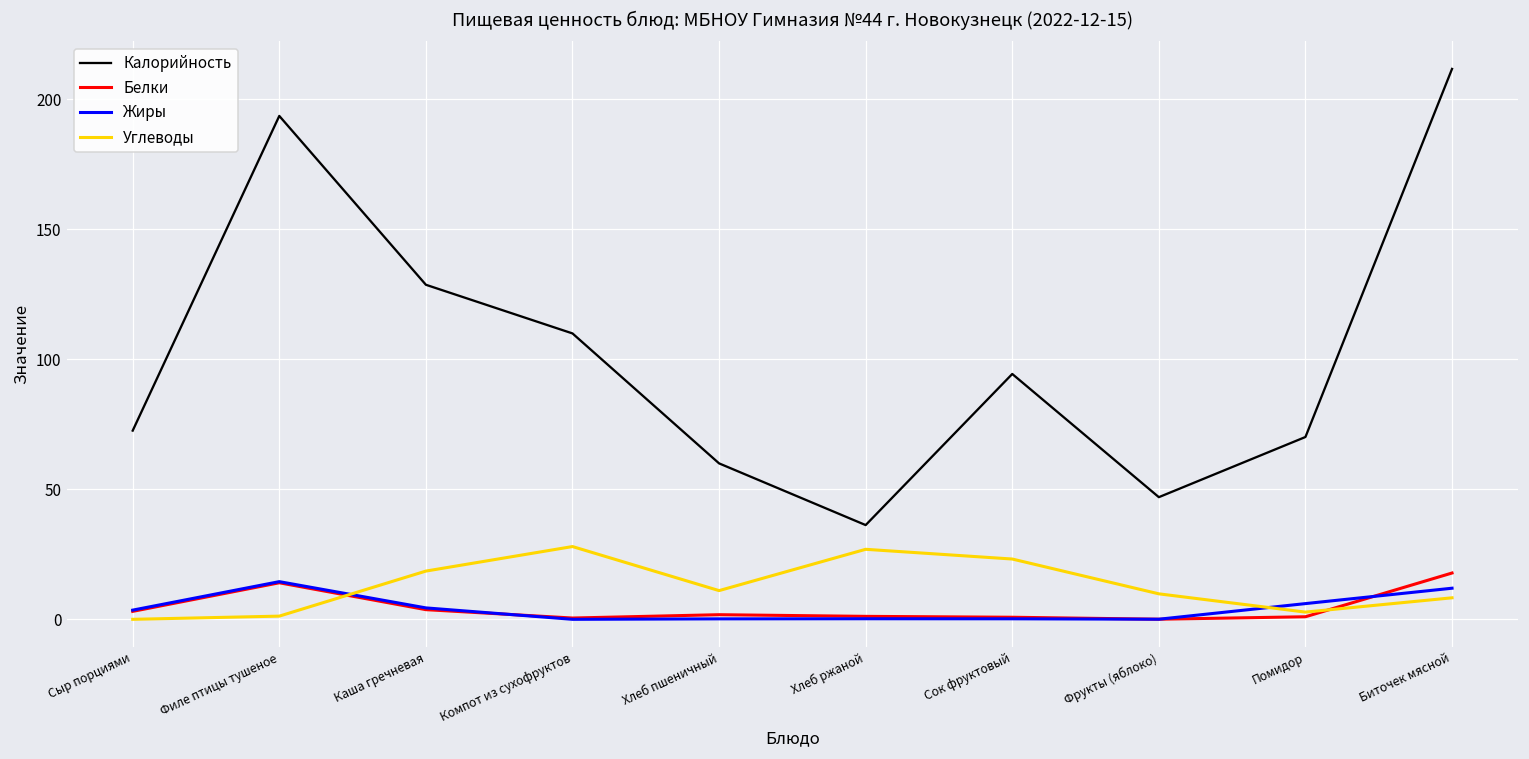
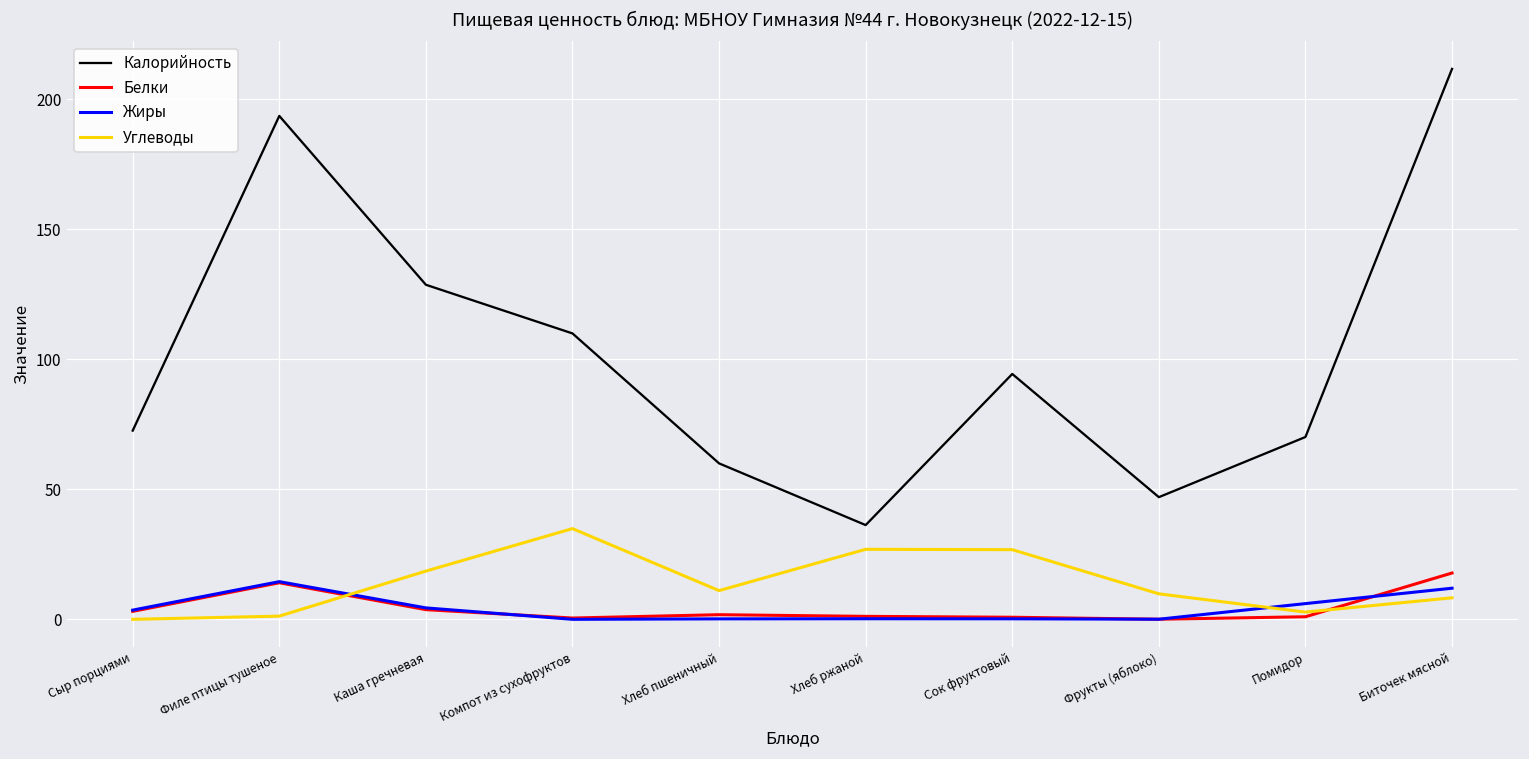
Углеводы, Компот из сухофруктов: 28 -> 35
Углеводы, Сок фруктовый: 23 -> 27
